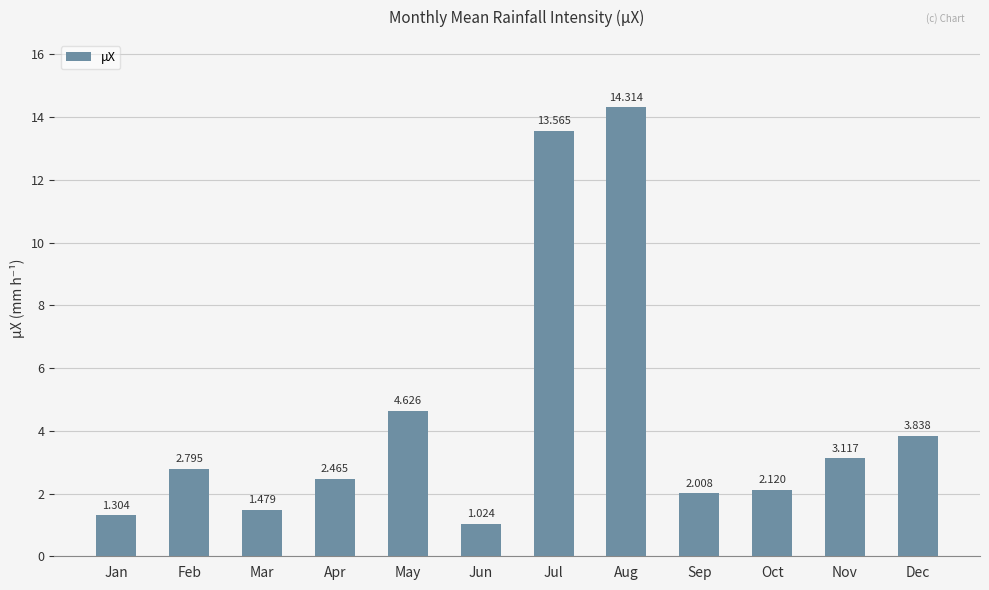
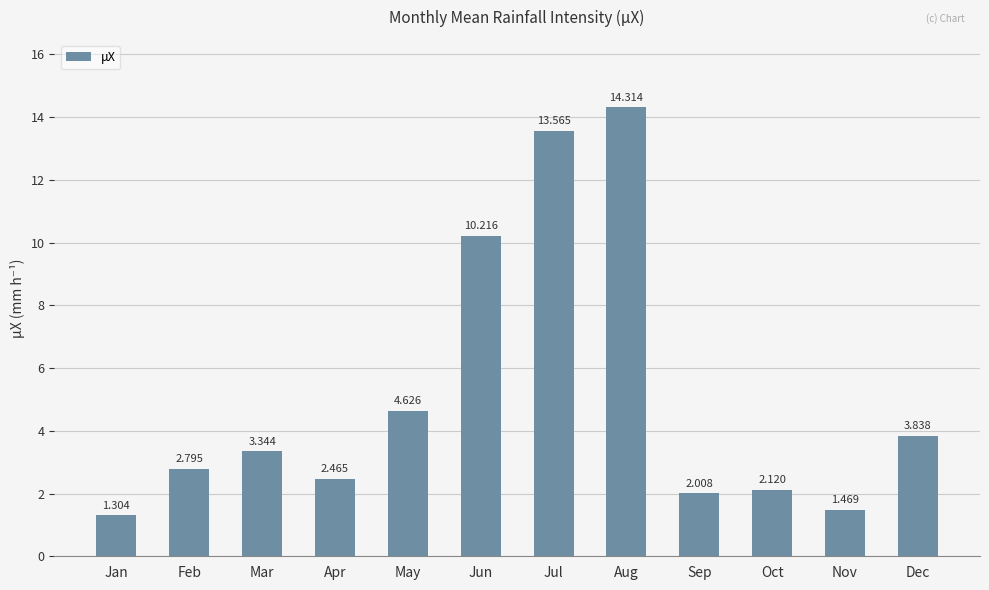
Mar: 1.479 -> 3.344
Jun: 1.024 -> 10.216
Nov: 3.117 -> 1.469
